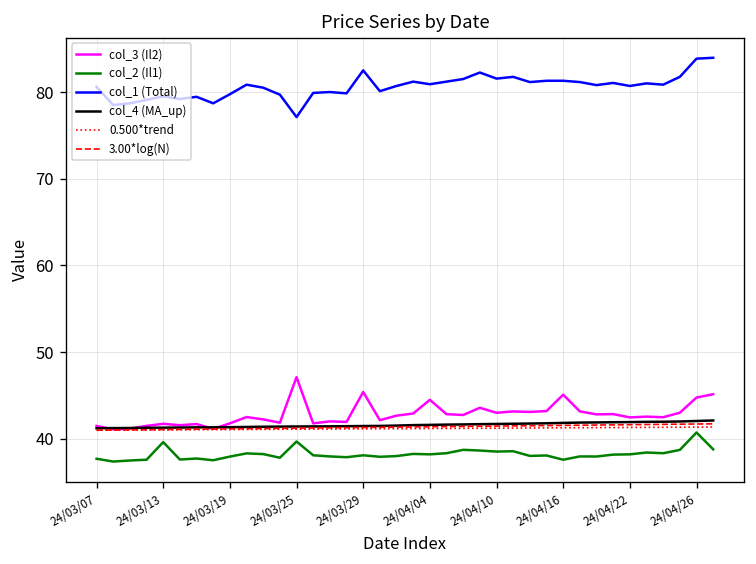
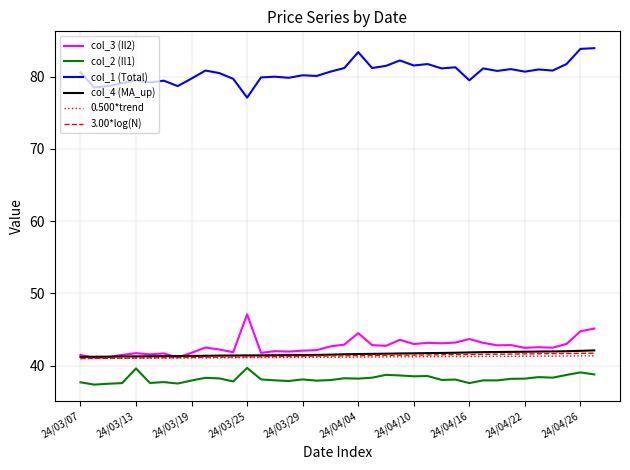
col_3 (Il2), 24/03/29: 45 -> 42
col_1 (Total), 24/03/29: 83 -> 80
col_1 (Total), 24/04/04: 81 -> 83
col_3 (Il2), 24/04/16: 45 -> 44
col_1 (Total), 24/04/16: 81 -> 80
col_2 (Il1), 24/04/26: 41 -> 39
